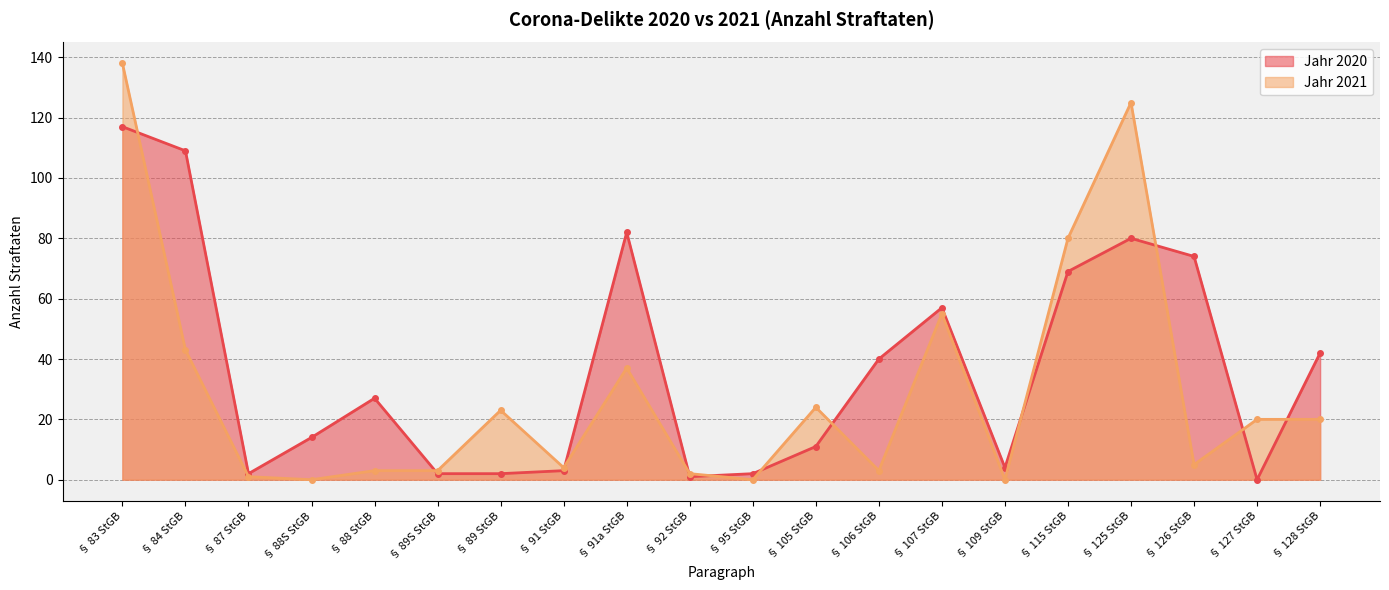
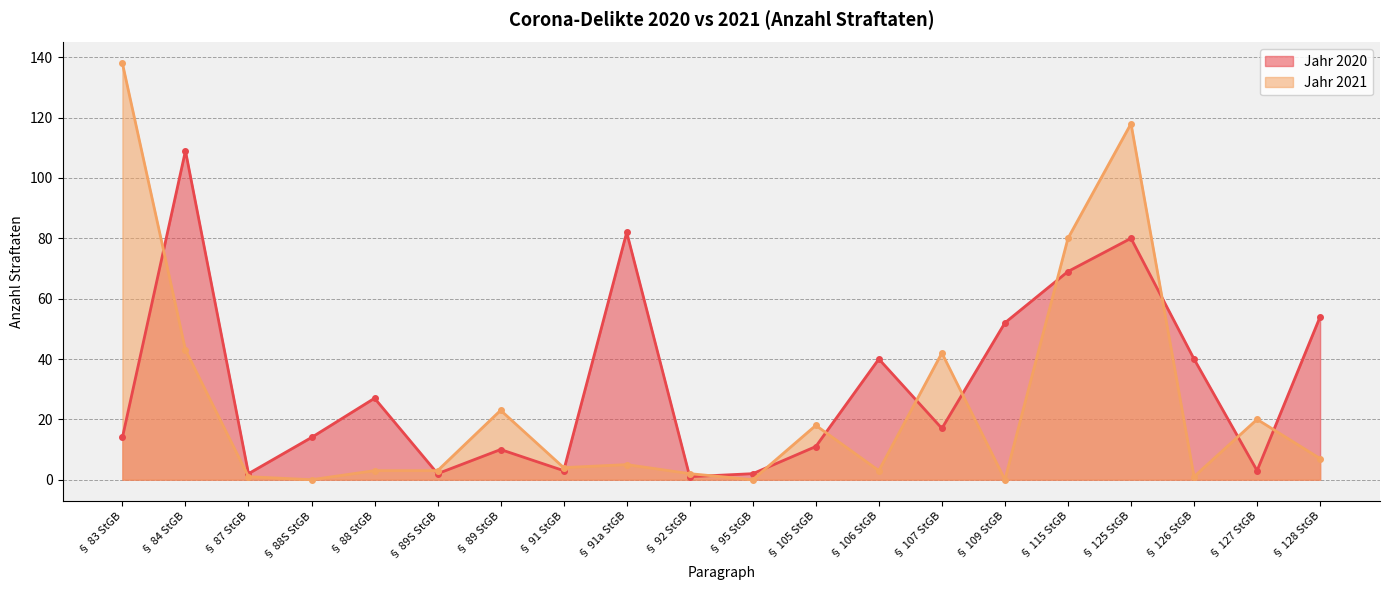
Jahr 2020, § 83 StGB: 117 -> 14
Jahr 2020, § 89 StGB: 2 -> 10
Jahr 2021, § 91a StGB: 37 -> 5
Jahr 2021, § 105 StGB: 24 -> 18
Jahr 2020, § 107 StGB: 57 -> 17
Jahr 2021, § 107 StGB: 55 -> 42
Jahr 2020, § 109 StGB: 4 -> 52
Jahr 2021, § 125 StGB: 125 -> 118
Jahr 2020, § 126 StGB: 74 -> 40
Jahr 2021, § 126 StGB: 5 -> 1
Jahr 2020, § 127 StGB: 0 -> 3
Jahr 2020, § 128 StGB: 42 -> 54
Jahr 2021, § 128 StGB: 20 -> 7
